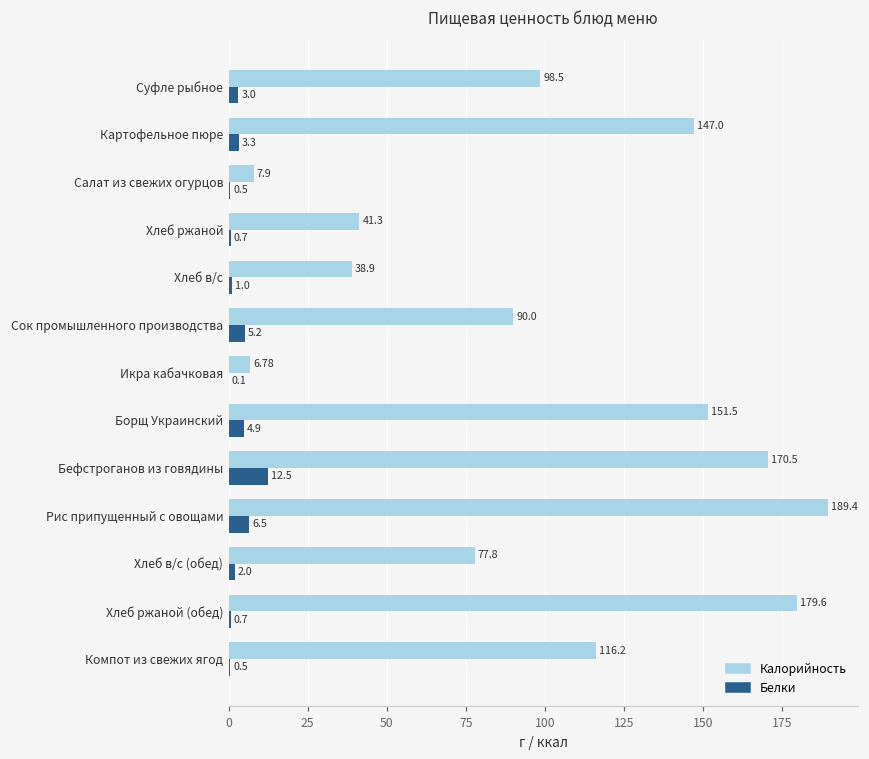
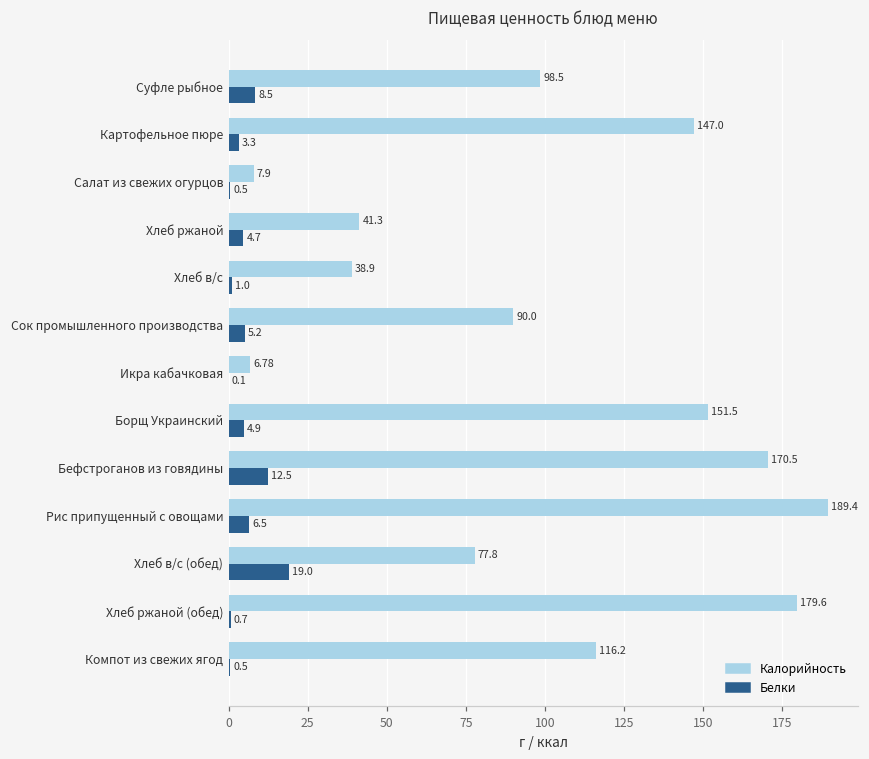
Белки, Суфле рыбное: 3.0 -> 8.5
Белки, Хлеб ржаной: 0.7 -> 4.7
Белки, Хлеб в/с (обед): 2.0 -> 19.0
